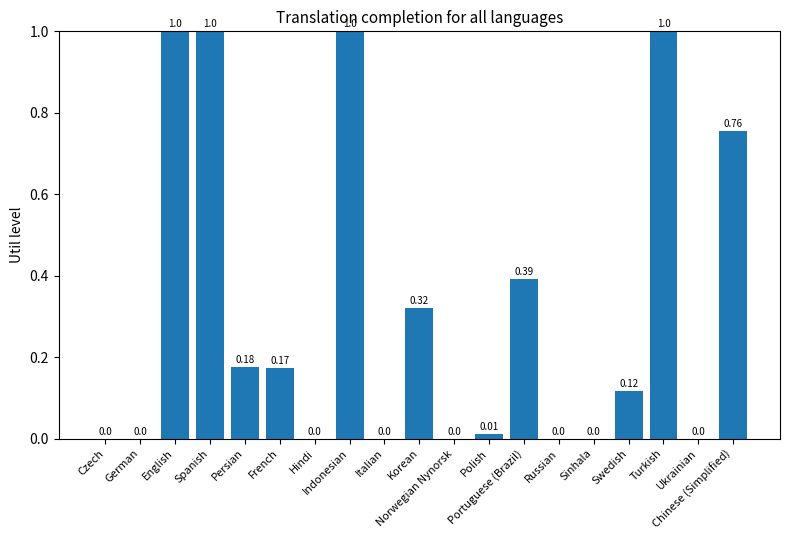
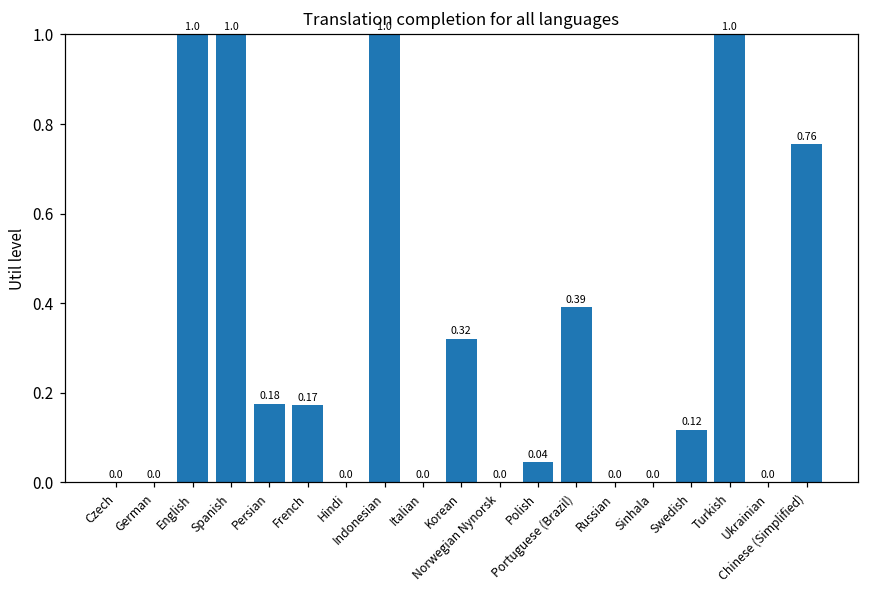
Polish: 0.01 -> 0.04
